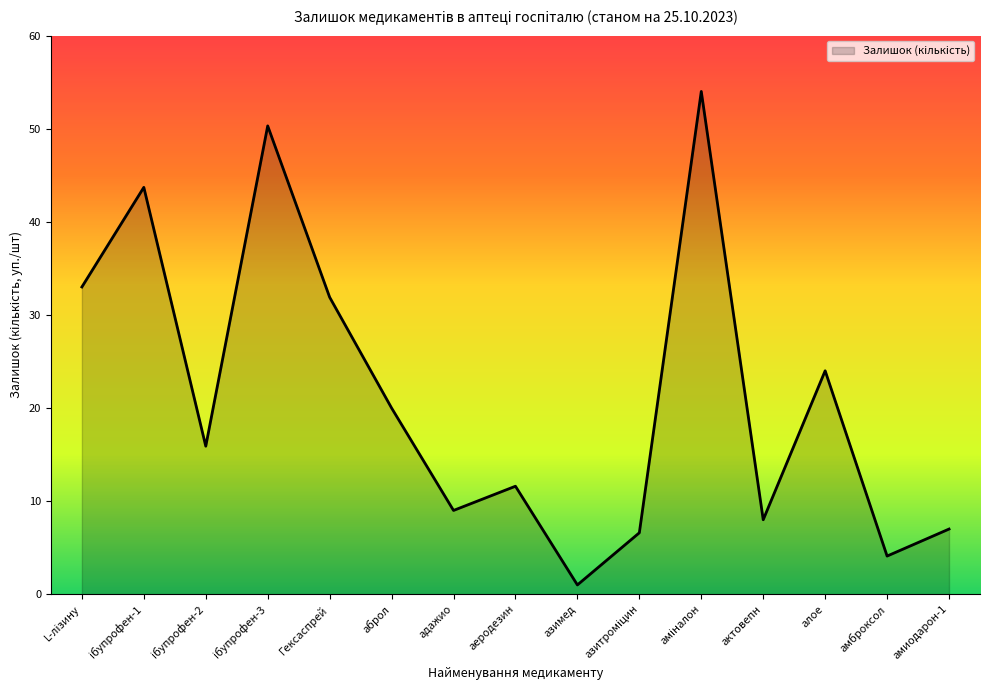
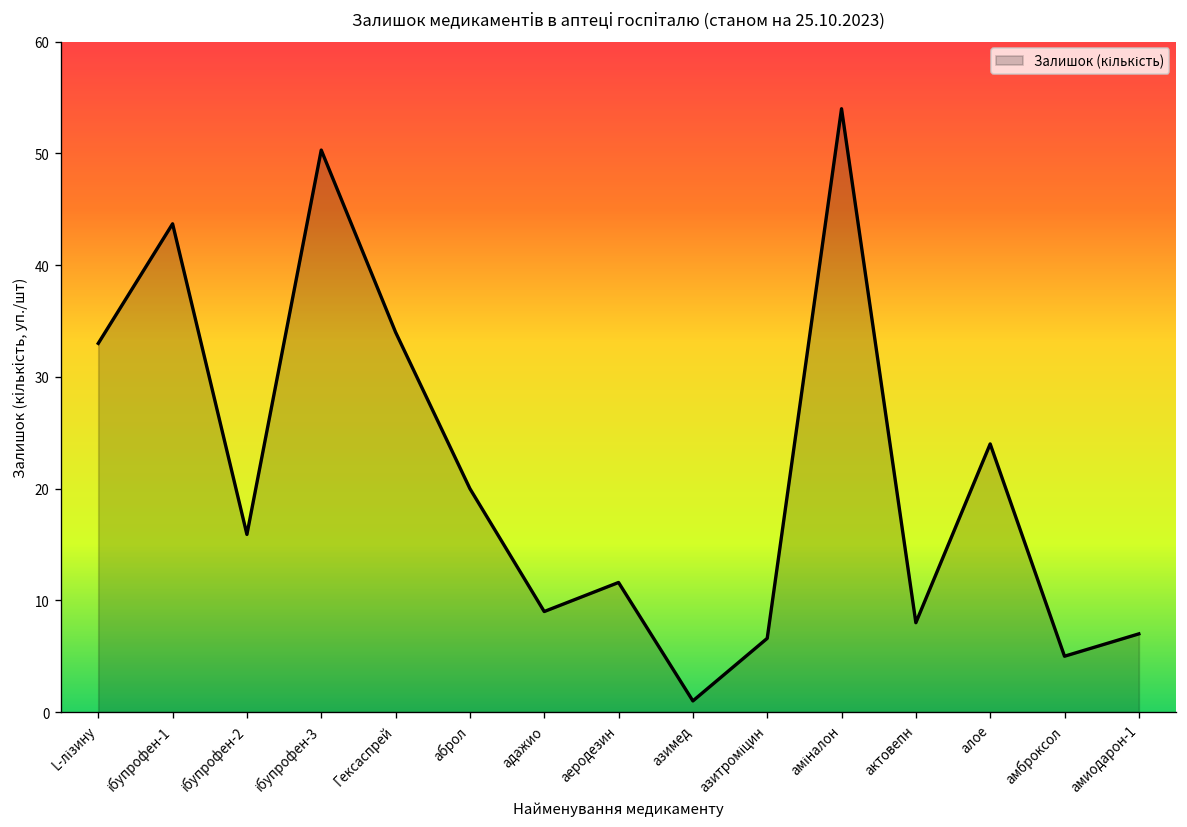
Гексаспрей: 32 -> 34
амброксол: 4 -> 5
